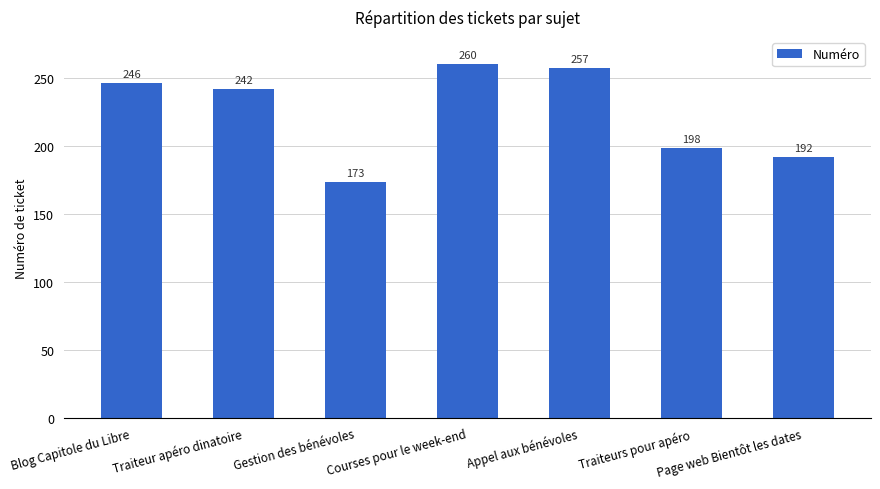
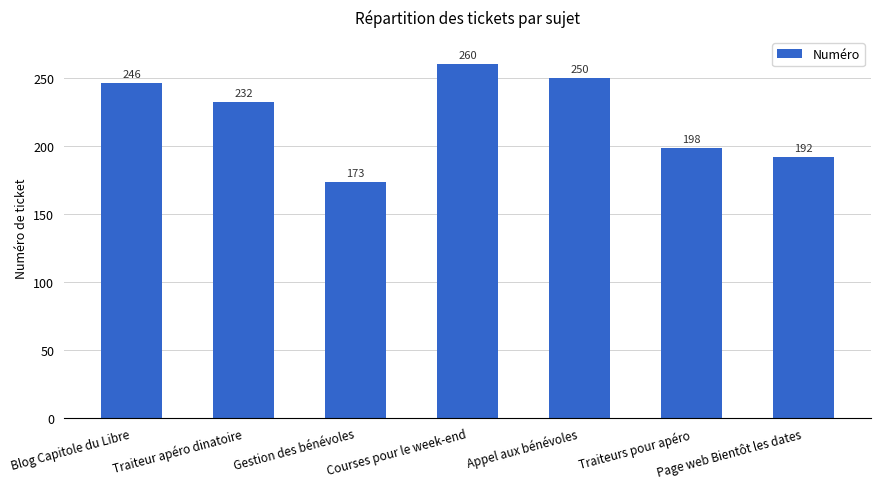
Traiteur apéro dinatoire: 242 -> 232
Appel aux bénévoles: 257 -> 250
